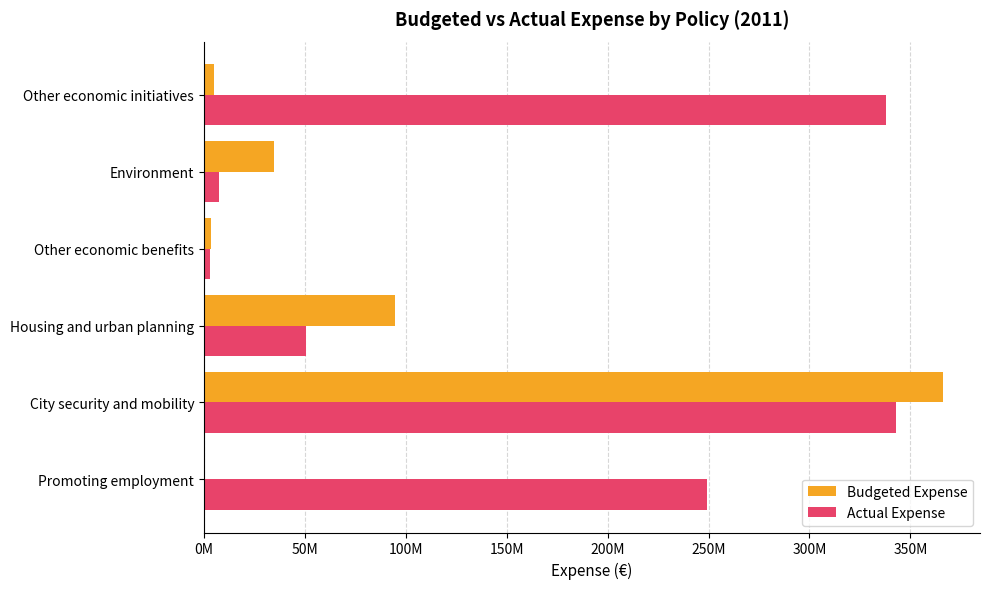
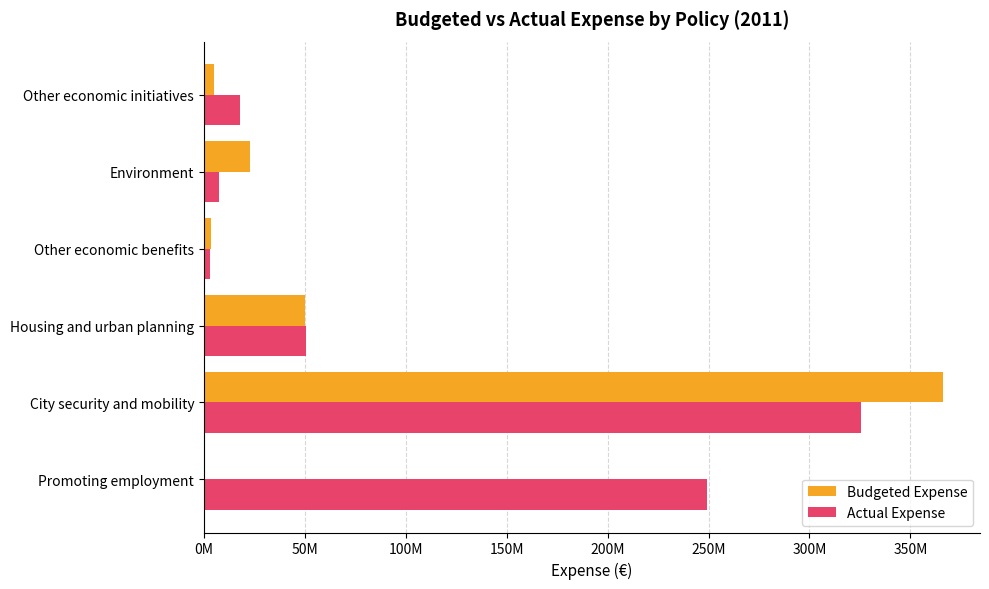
Actual Expense, Other economic initiatives: 338000000 -> 18000000
Budgeted Expense, Environment: 35000000 -> 23000000
Budgeted Expense, Housing and urban planning: 95000000 -> 50000000
Actual Expense, City security and mobility: 343000000 -> 325000000
